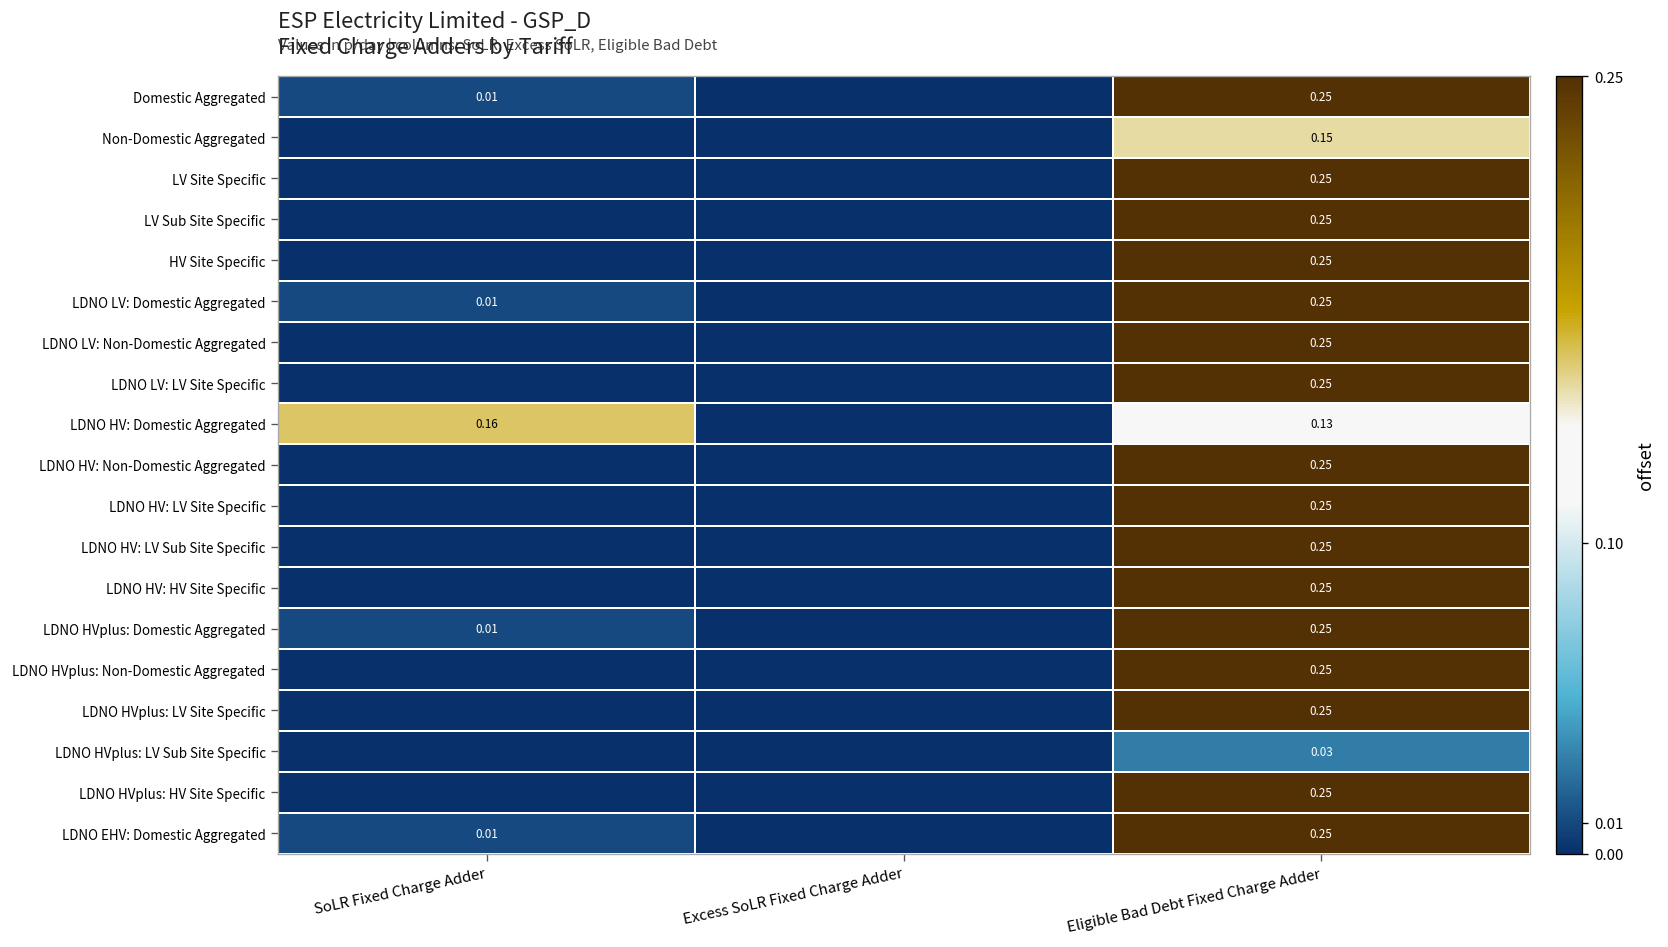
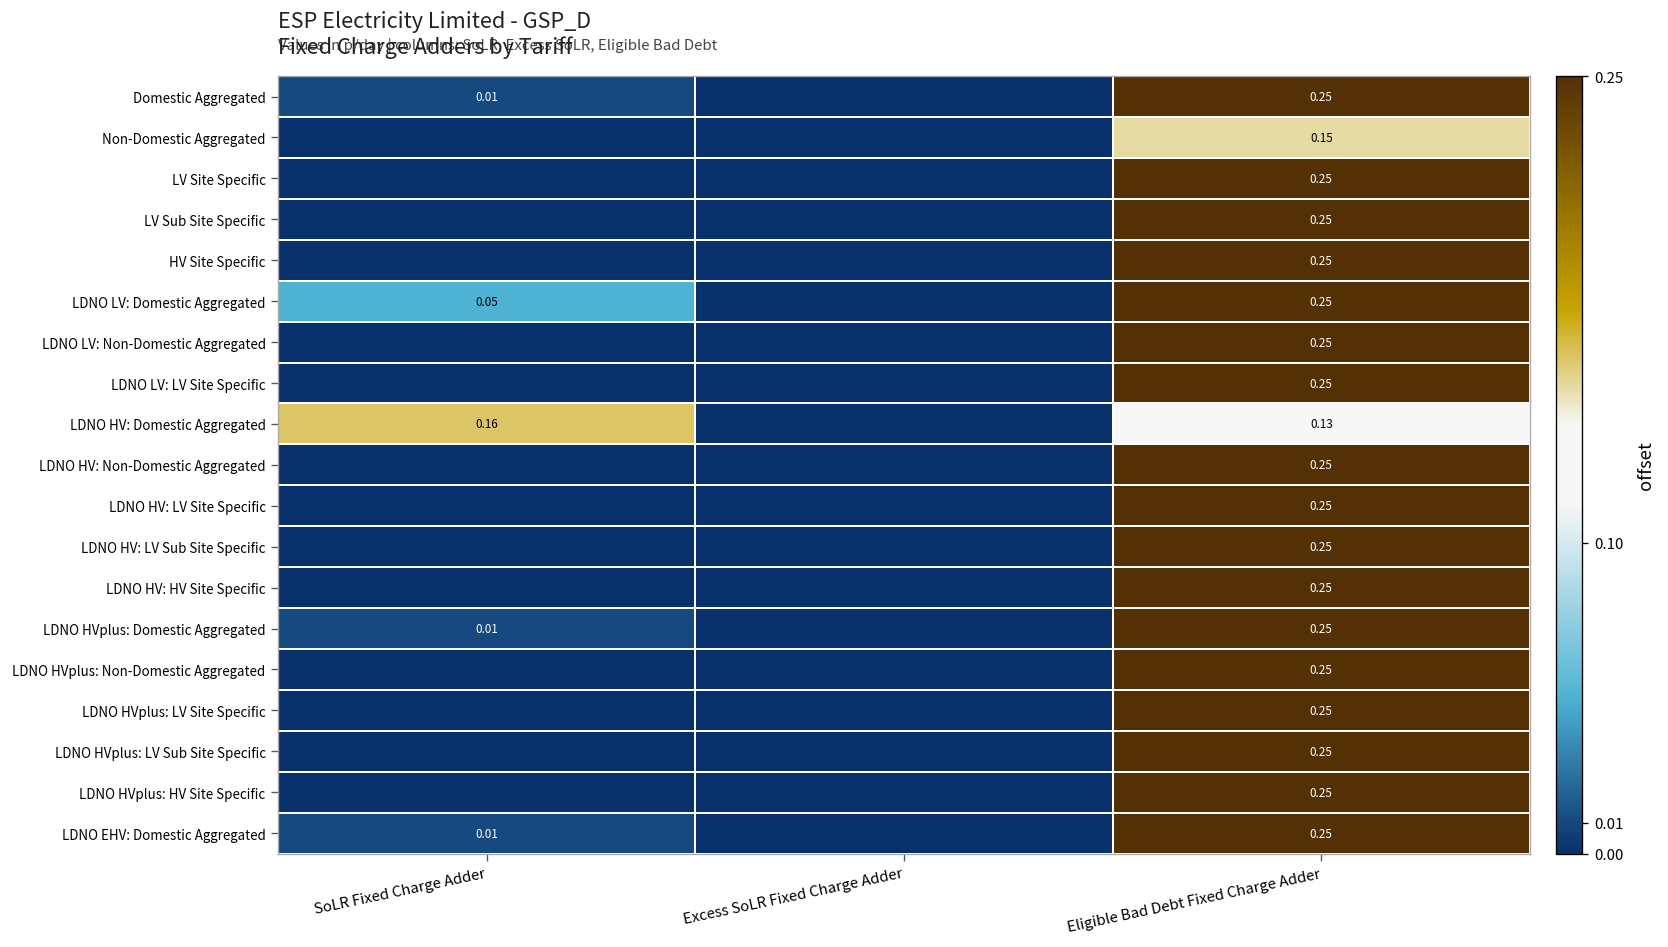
LDNO LV: Domestic Aggregated, SoLR Fixed Charge Adder: 0.01 -> 0.05
LDNO HVplus: LV Sub Site Specific, Eligible Bad Debt Fixed Charge Adder: 0.03 -> 0.25
